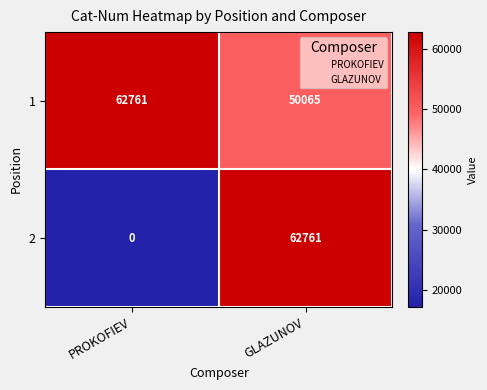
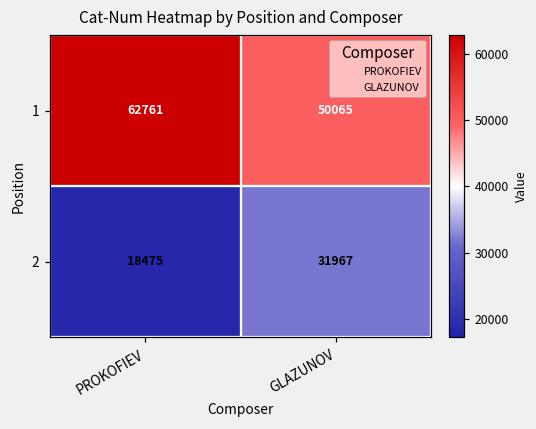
2, PROKOFIEV: 0 -> 18475
2, GLAZUNOV: 62761 -> 31967
